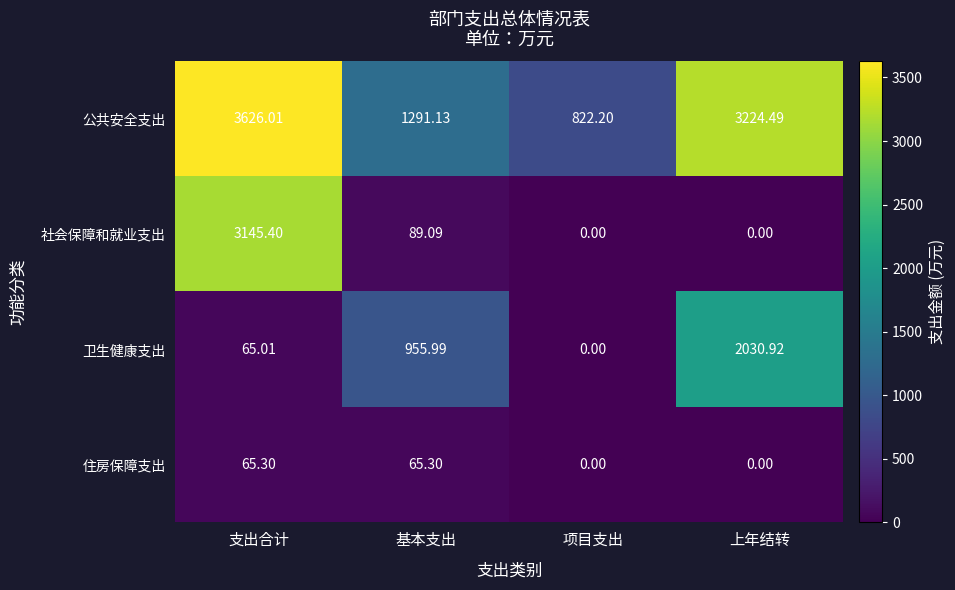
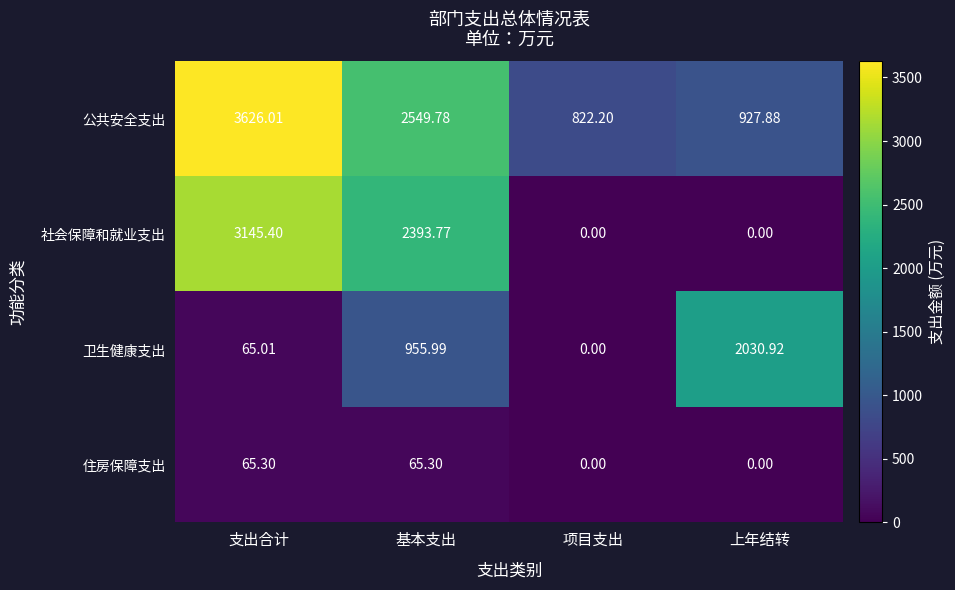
公共安全支出, 基本支出: 1291.13 -> 2549.78
公共安全支出, 上年结转: 3224.49 -> 927.88
社会保障和就业支出, 基本支出: 89.09 -> 2393.77
